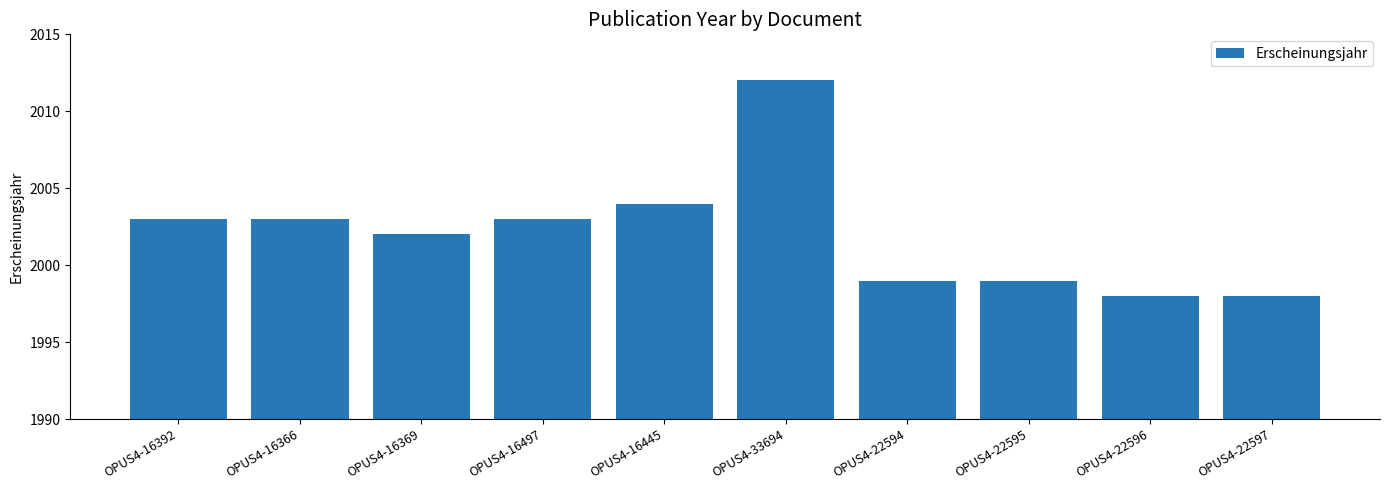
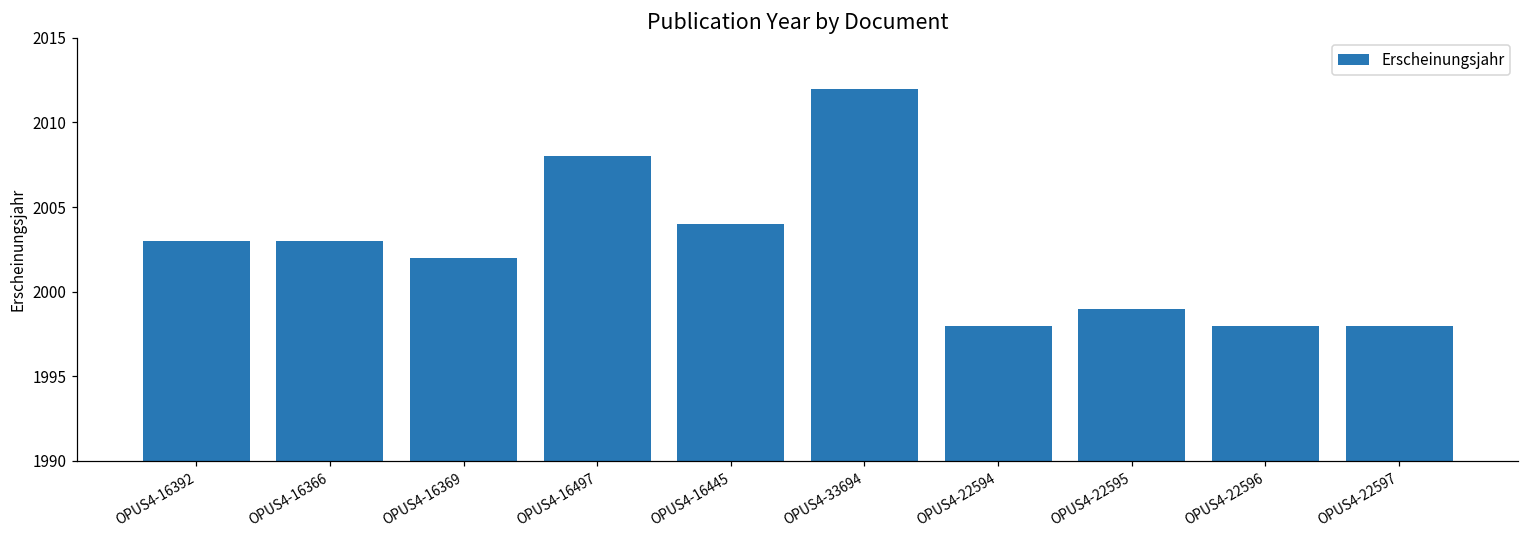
OPUS4-16497: 2003 -> 2008
OPUS4-22594: 1999 -> 1998
